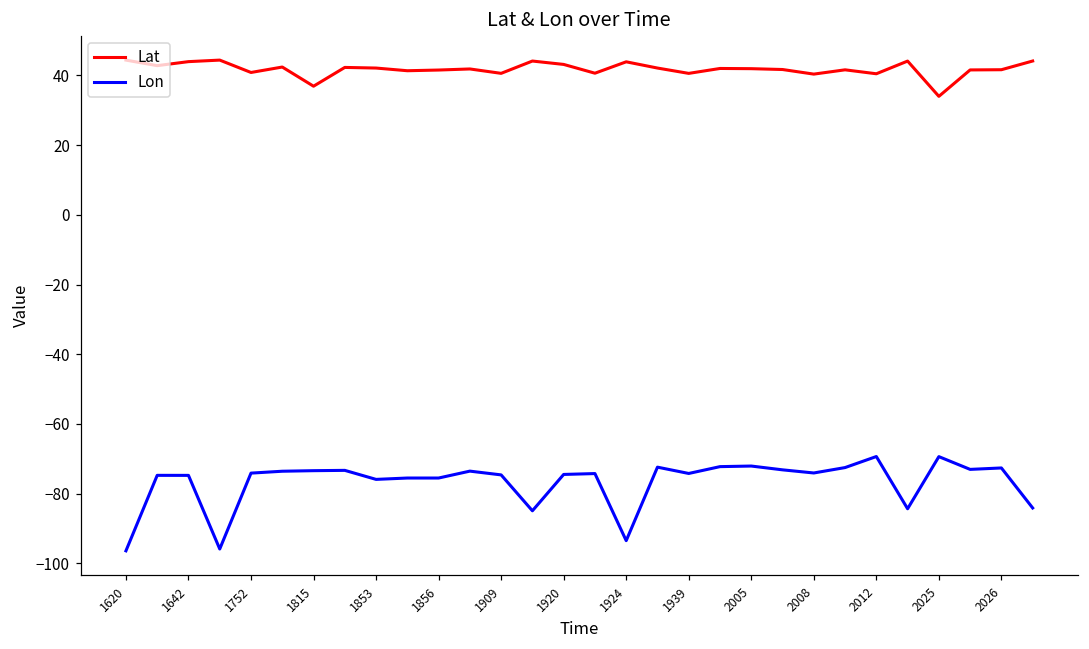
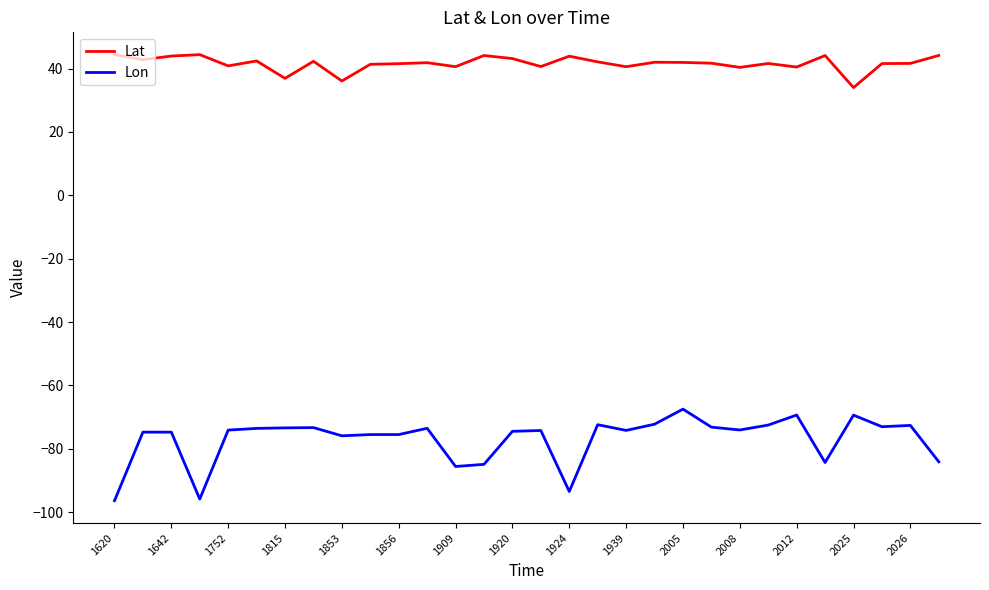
Lat, 1853: 42 -> 36
Lon, 1909: -75 -> -86
Lon, 2005: -72 -> -68
